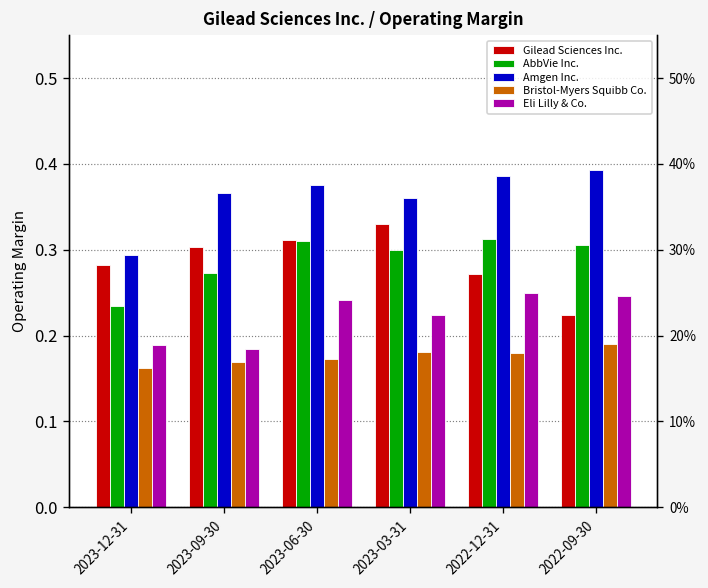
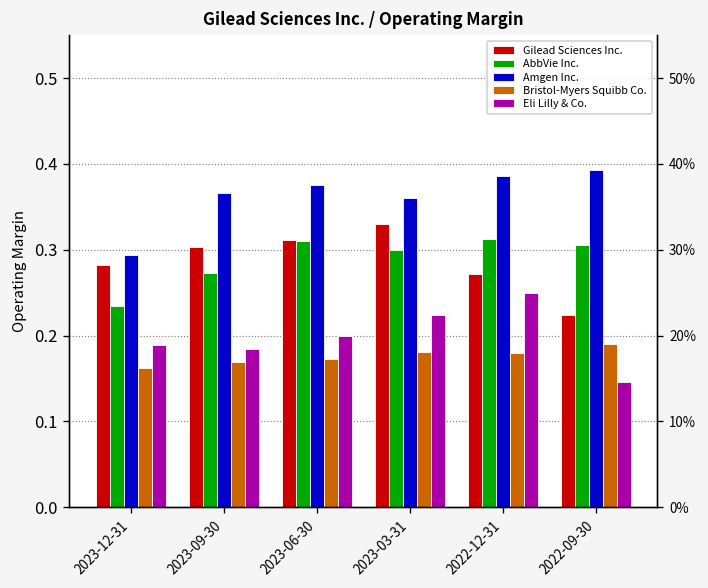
Eli Lilly & Co., 2023-06-30: 0.24 -> 0.20
Eli Lilly & Co., 2022-09-30: 0.25 -> 0.15
